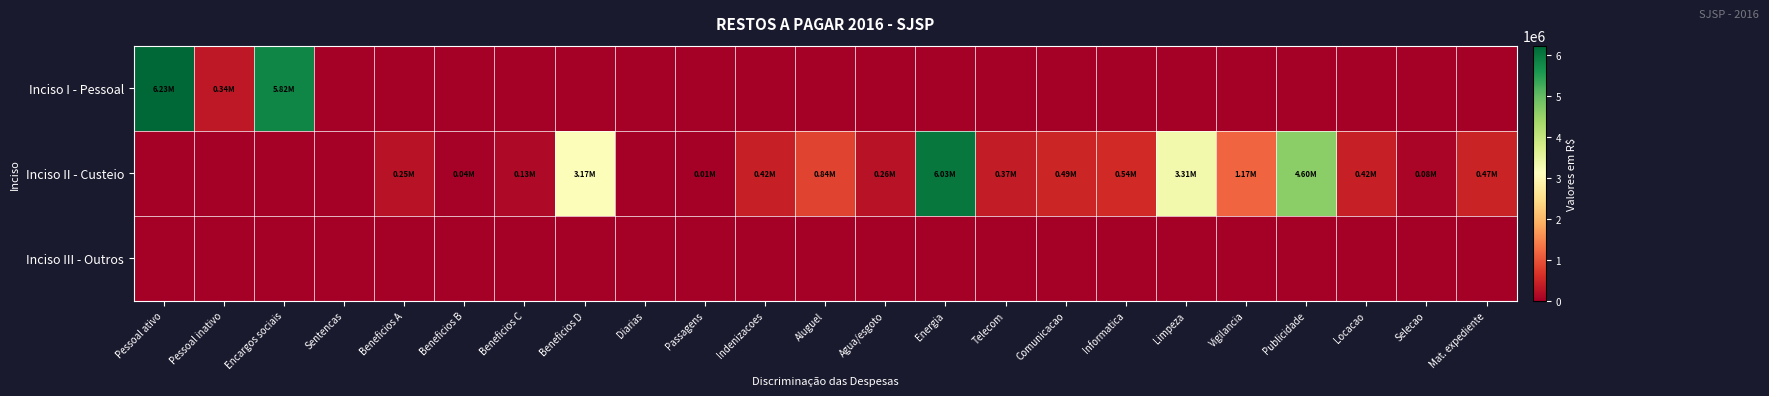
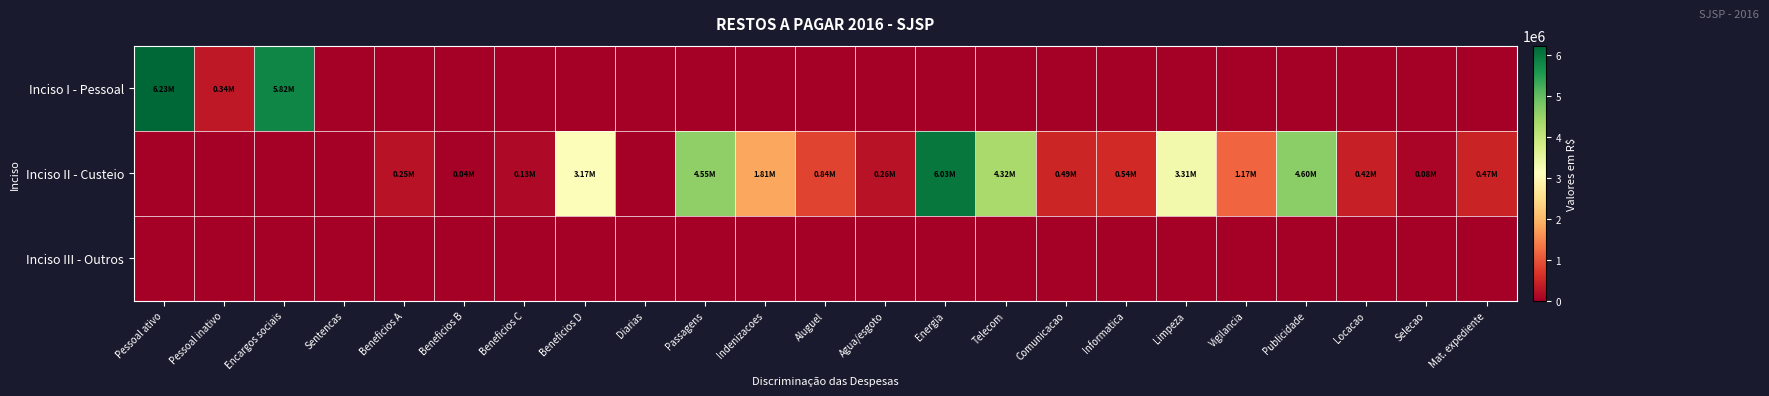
Inciso II - Custeio, Passagens: 0.01M -> 4.55M
Inciso II - Custeio, Indenizacoes: 0.42M -> 1.81M
Inciso II - Custeio, Telecom: 0.37M -> 4.32M
